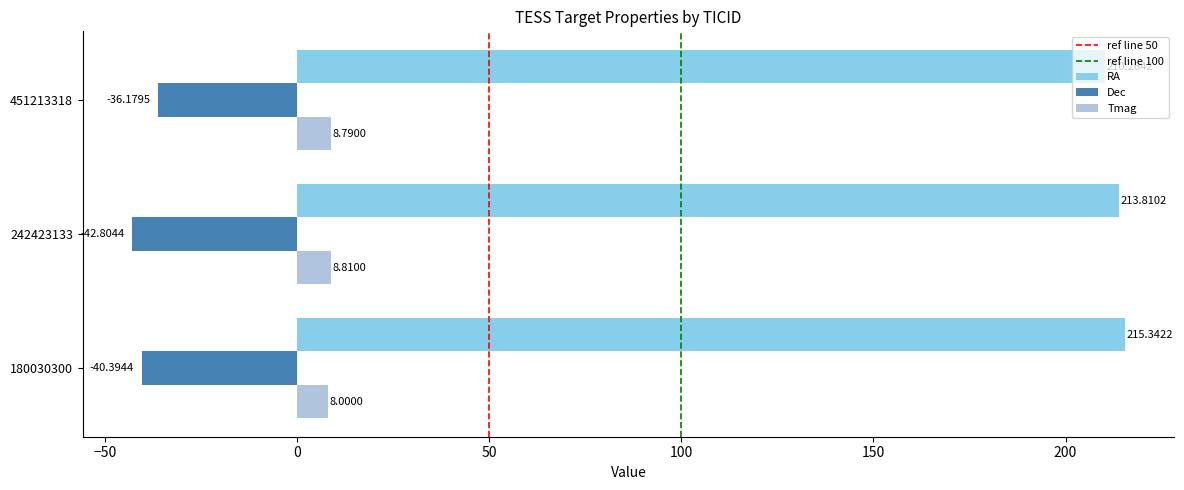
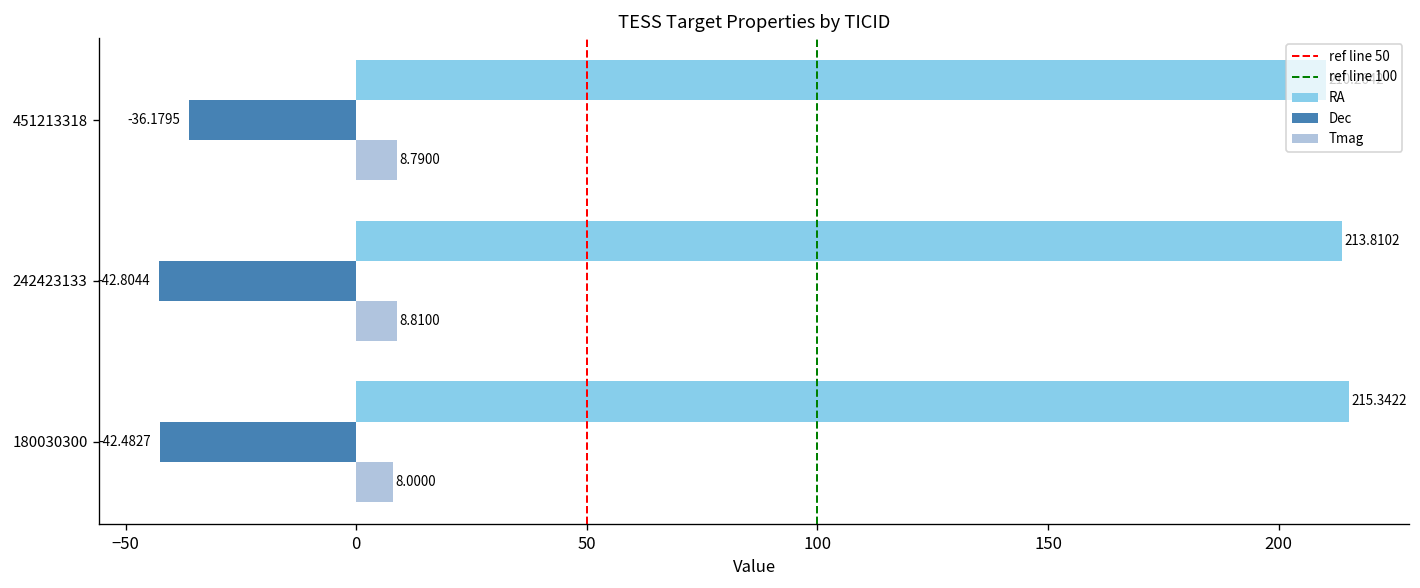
Dec, 180030300: -40.3944 -> -42.4827
